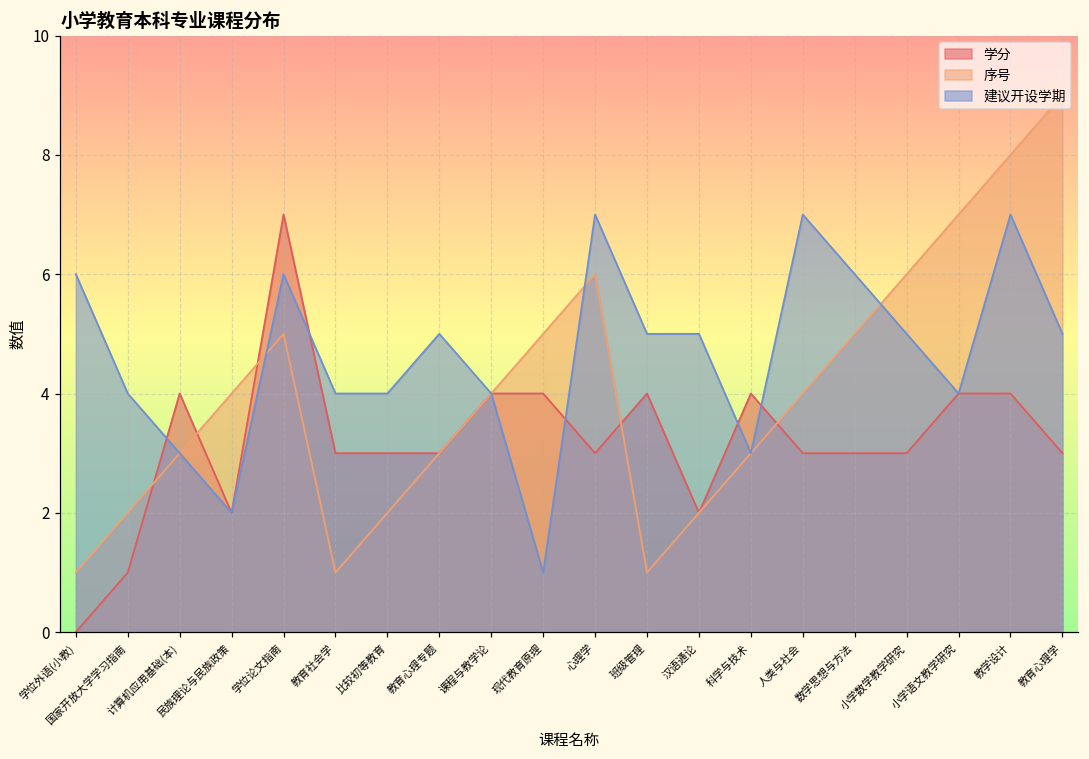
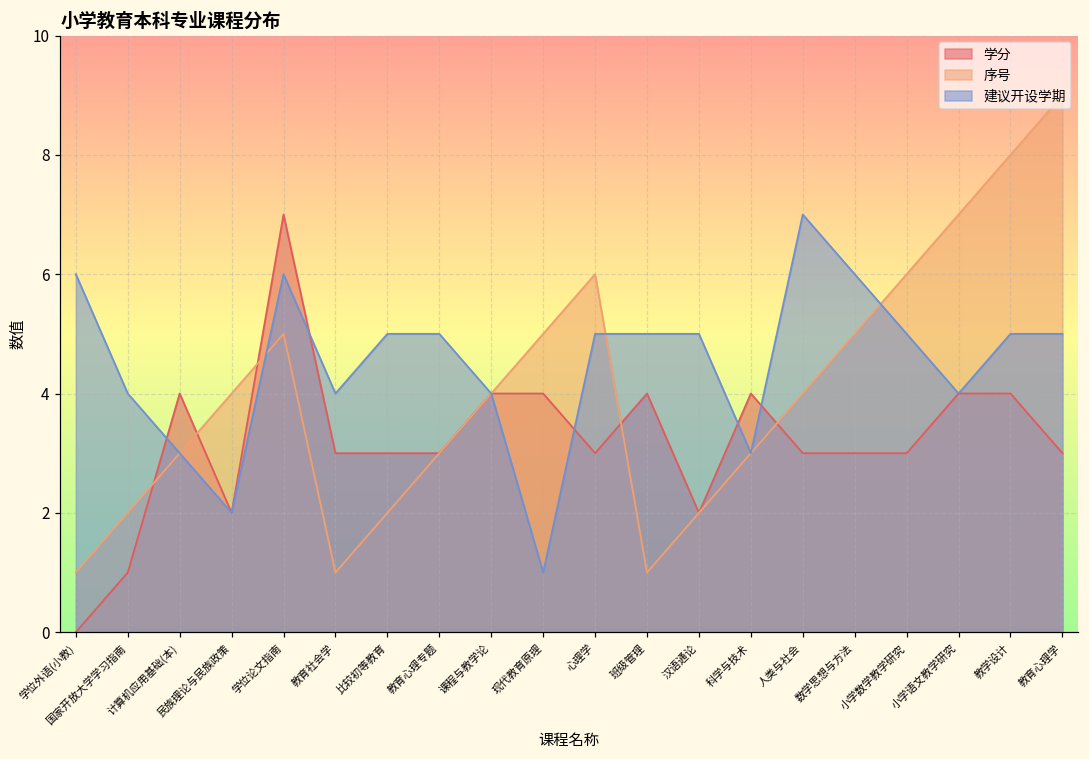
建议开设学期, 比较初等教育: 4 -> 5
建议开设学期, 心理学: 7 -> 5
建议开设学期, 教学设计: 7 -> 5
